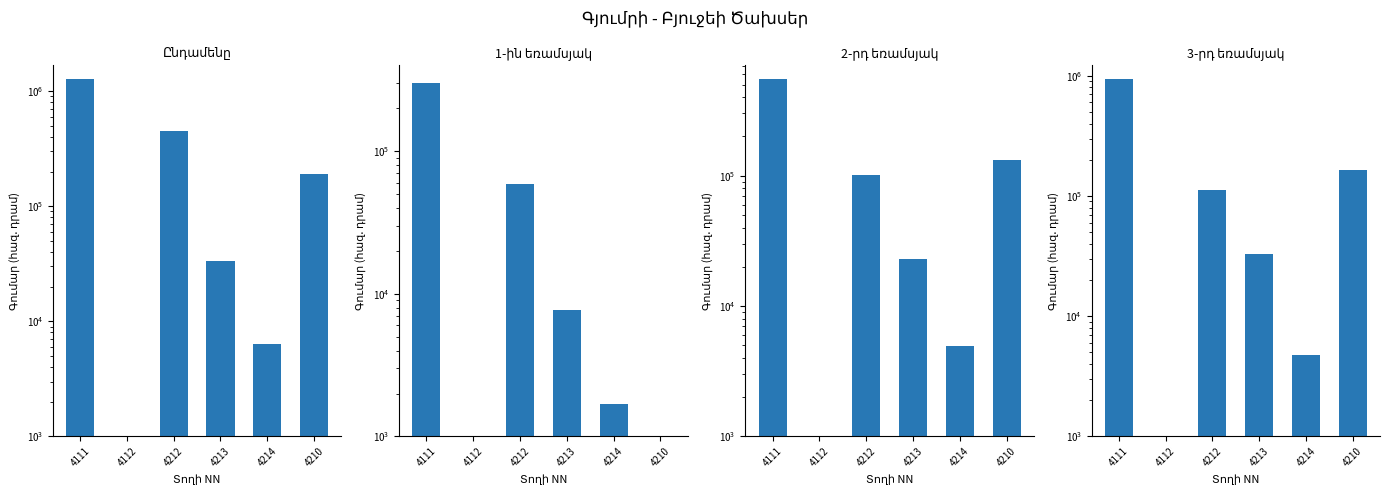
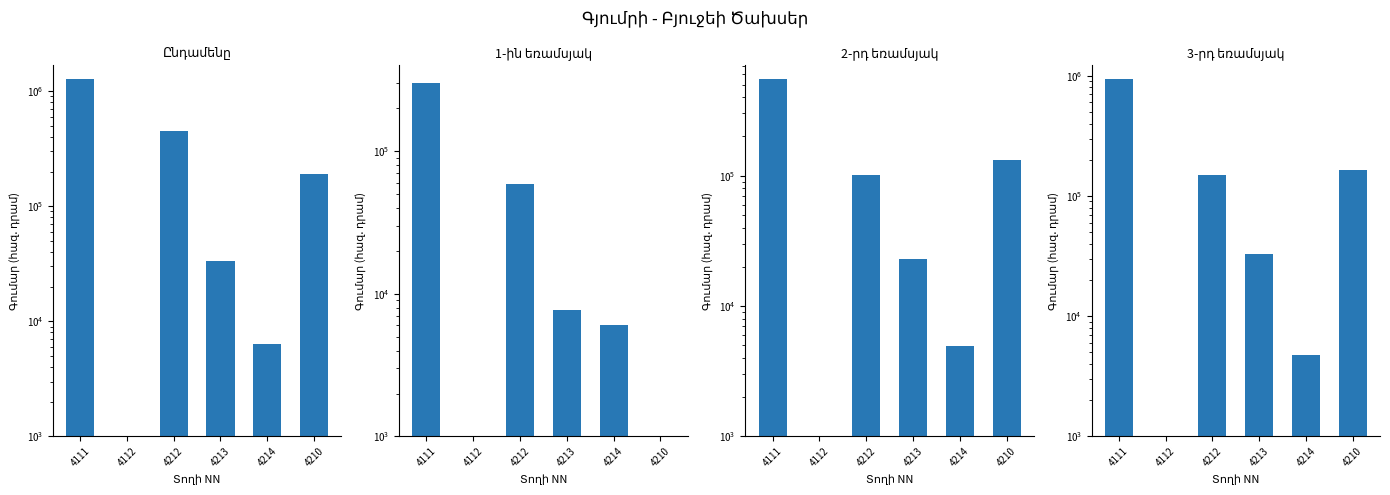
1-ին եռամսյակ, 4214: 1700 -> 6000
3-րդ եռամսյակ, 4212: 110000 -> 150000
